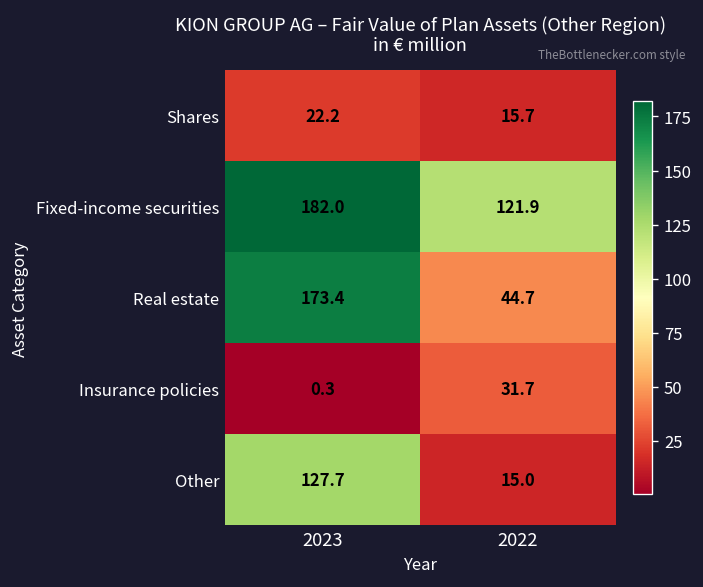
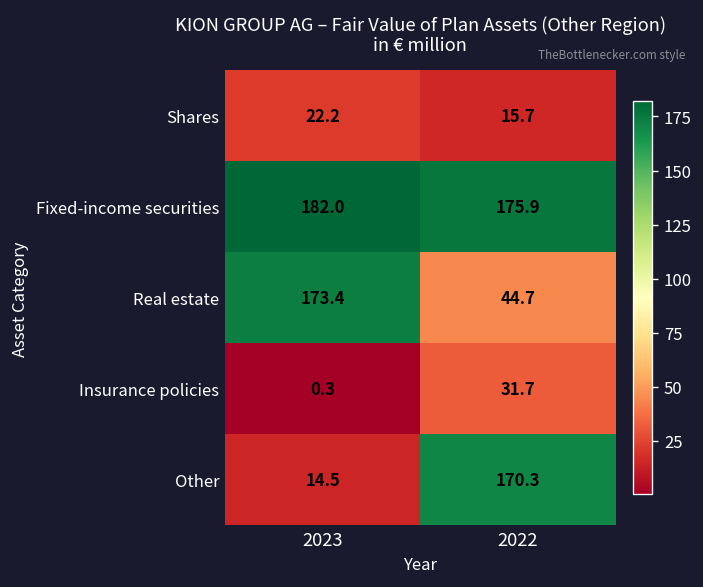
Fixed-income securities, 2022: 121.9 -> 175.9
Other, 2023: 127.7 -> 14.5
Other, 2022: 15.0 -> 170.3
